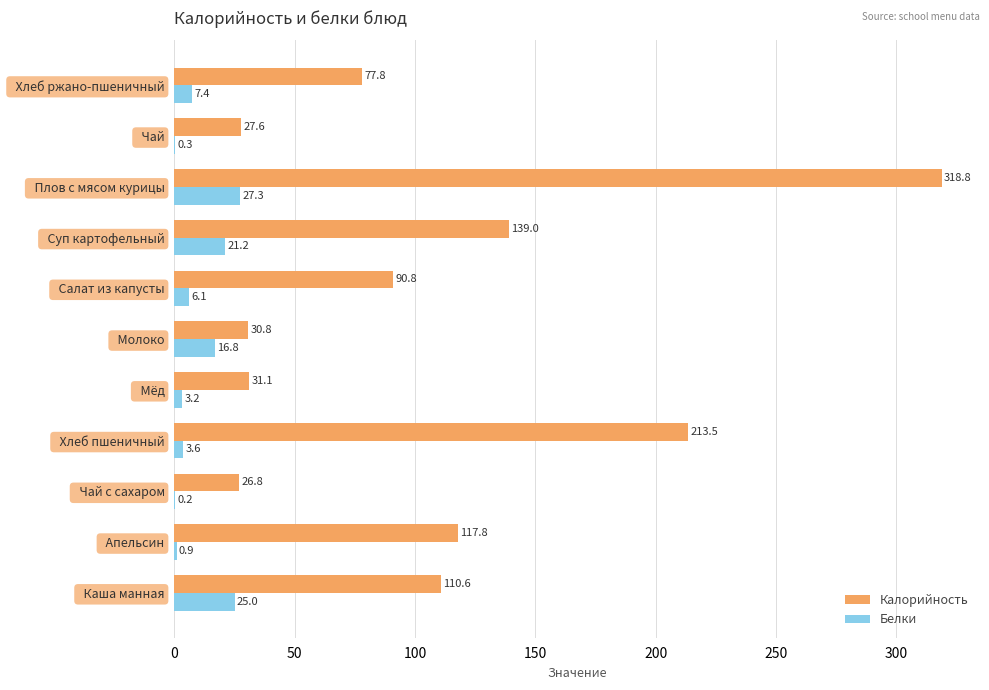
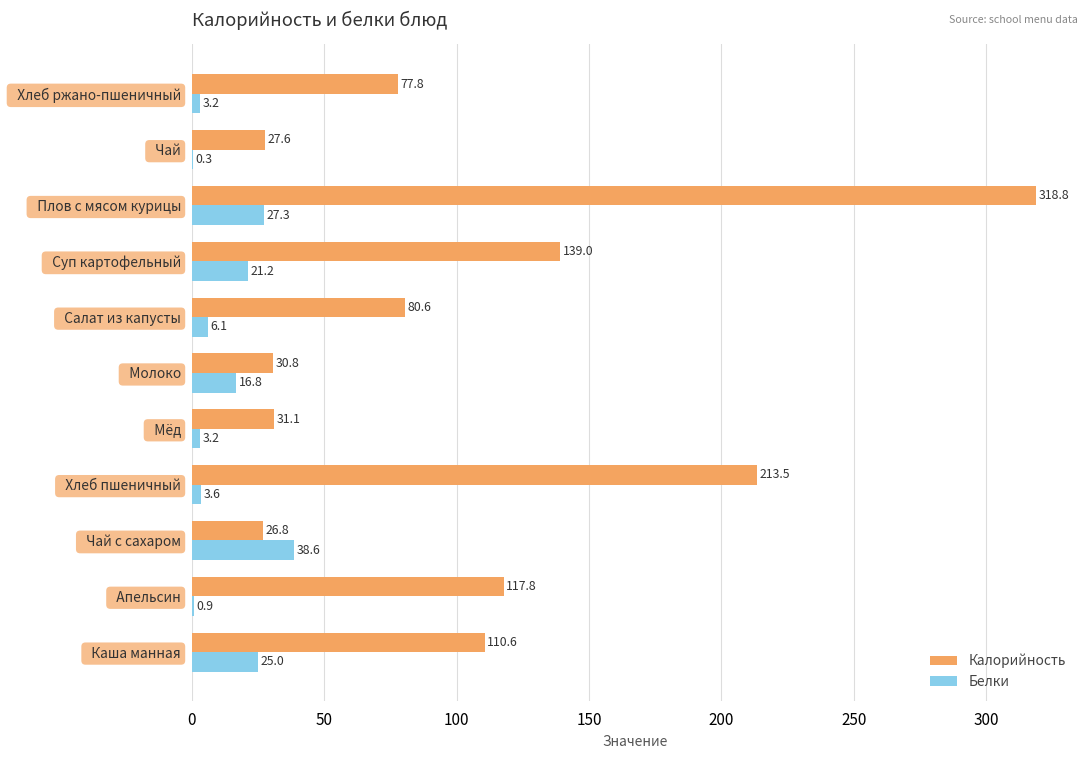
Белки, Хлеб ржано-пшеничный: 7.4 -> 3.2
Калорийность, Салат из капусты: 90.8 -> 80.6
Белки, Чай с сахаром: 0.2 -> 38.6
